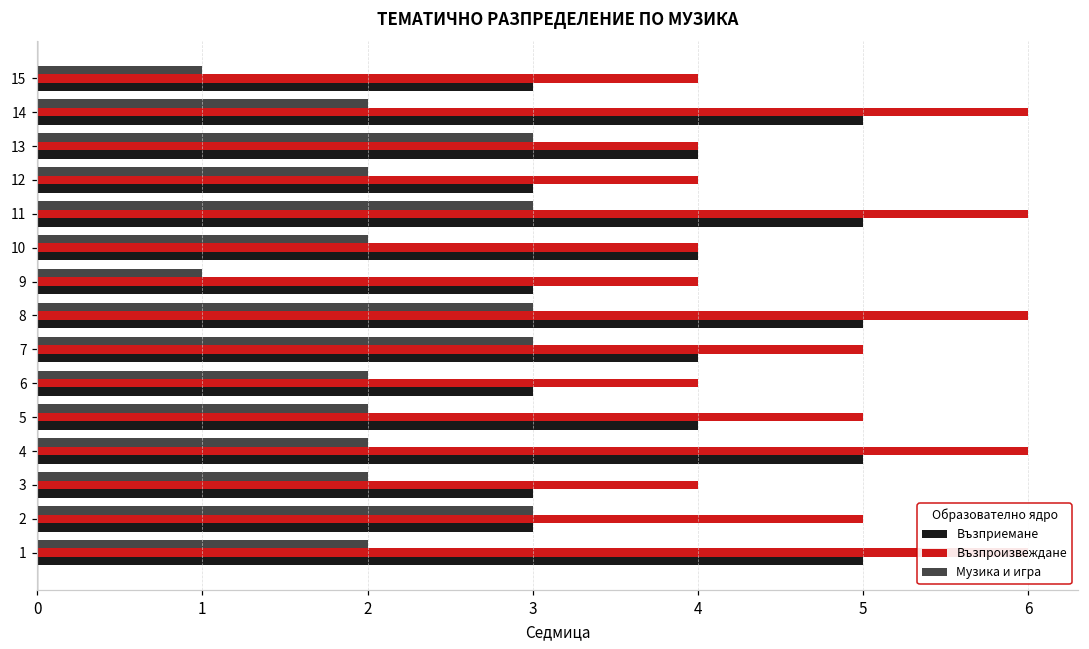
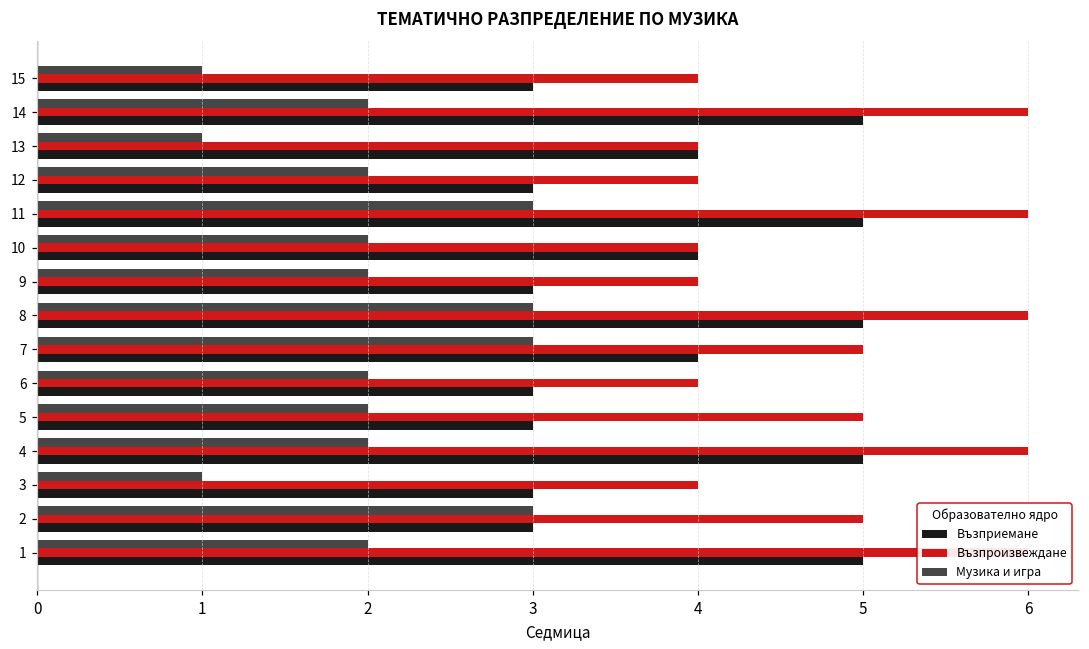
Музика и игра, 13: 3 -> 1
Музика и игра, 9: 1 -> 2
Възприемане, 5: 4 -> 3
Музика и игра, 3: 2 -> 1
